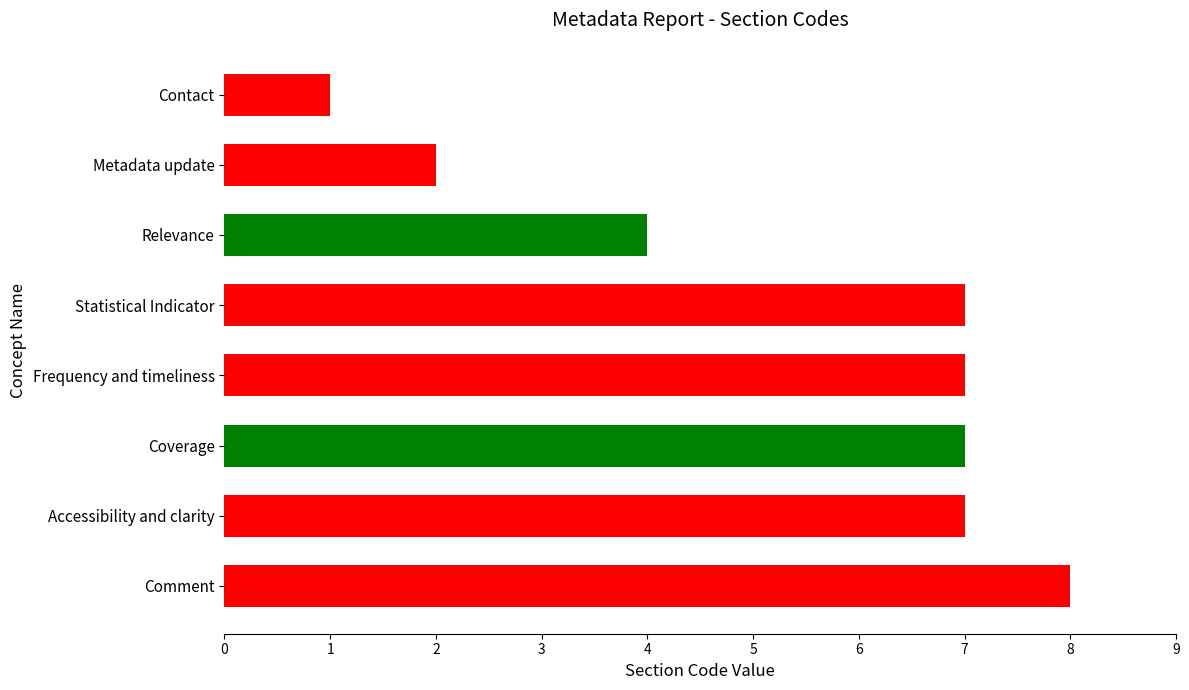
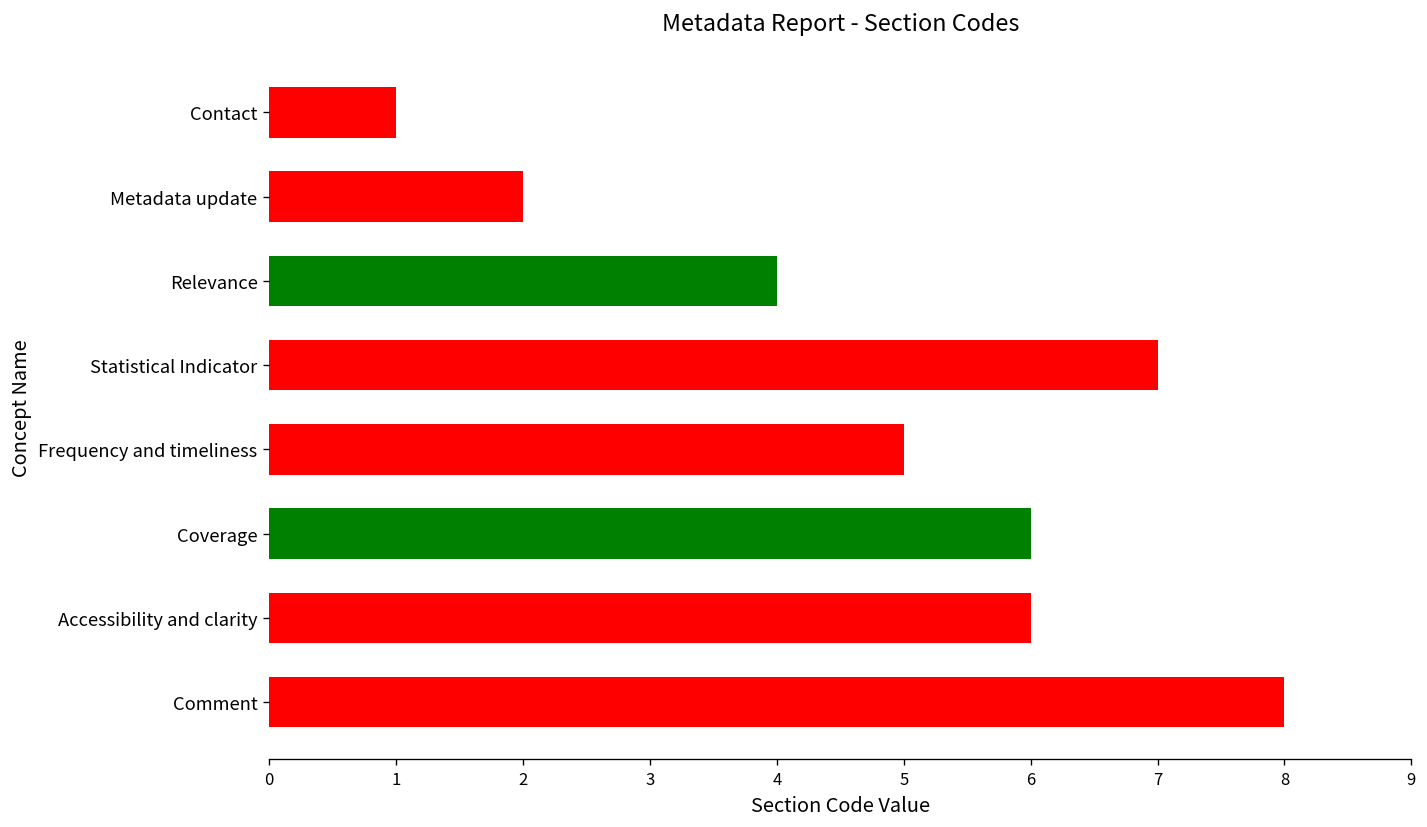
Frequency and timeliness: 7 -> 5
Coverage: 7 -> 6
Accessibility and clarity: 7 -> 6
